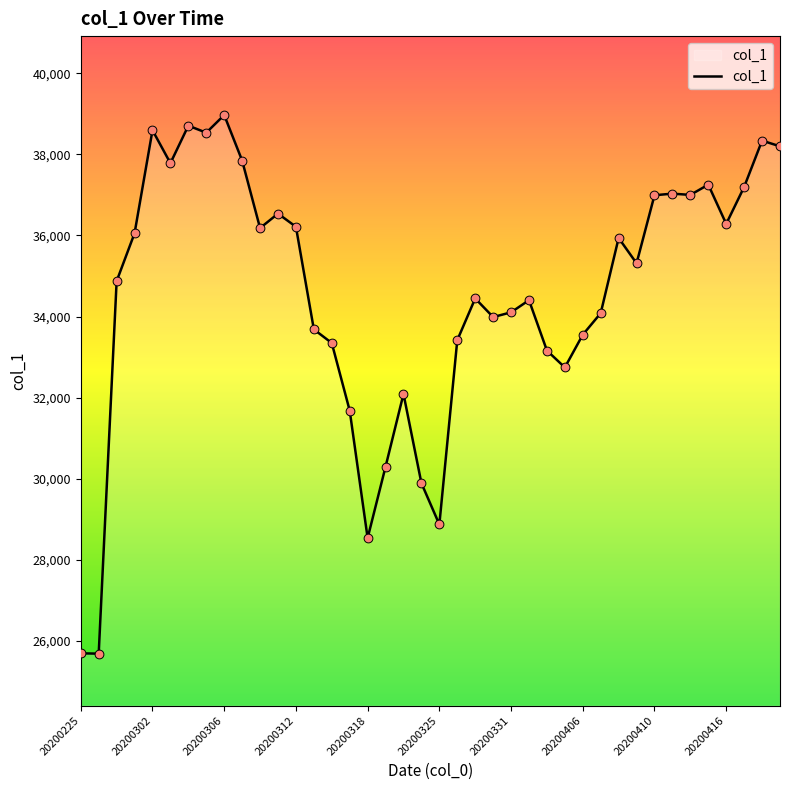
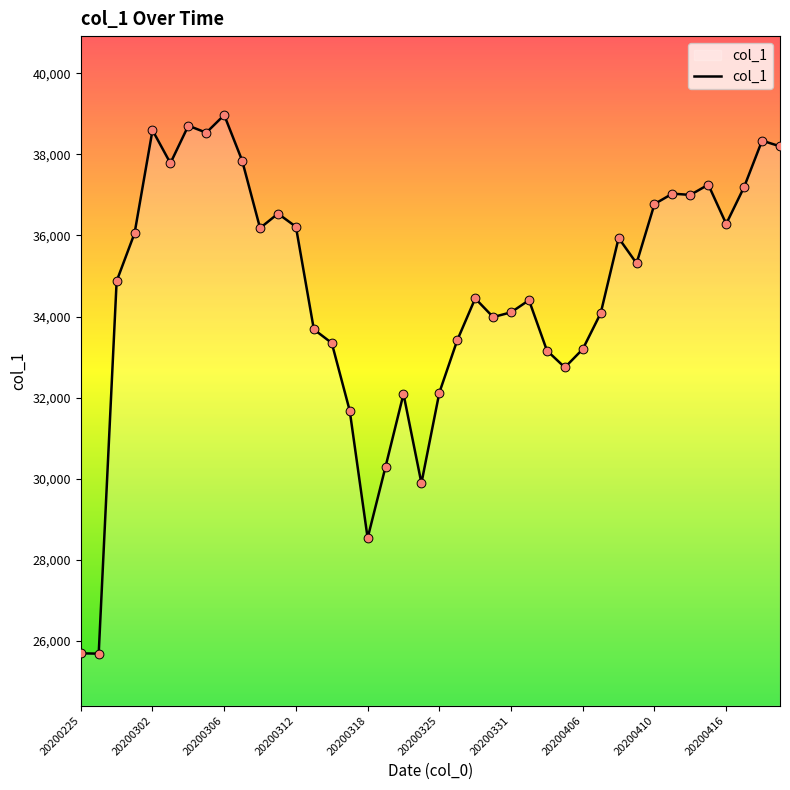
20200325: 28,900 -> 32,100
20200406: 33,600 -> 33,200
20200410: 37,000 -> 36,800
